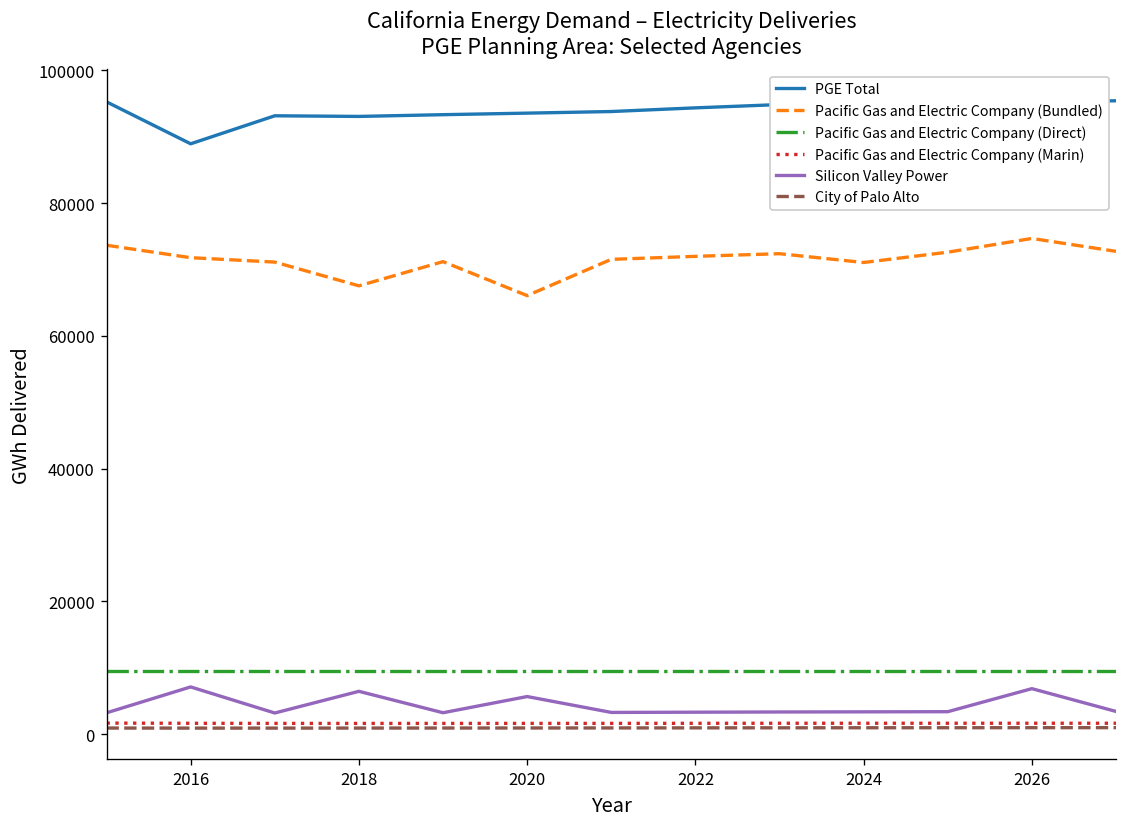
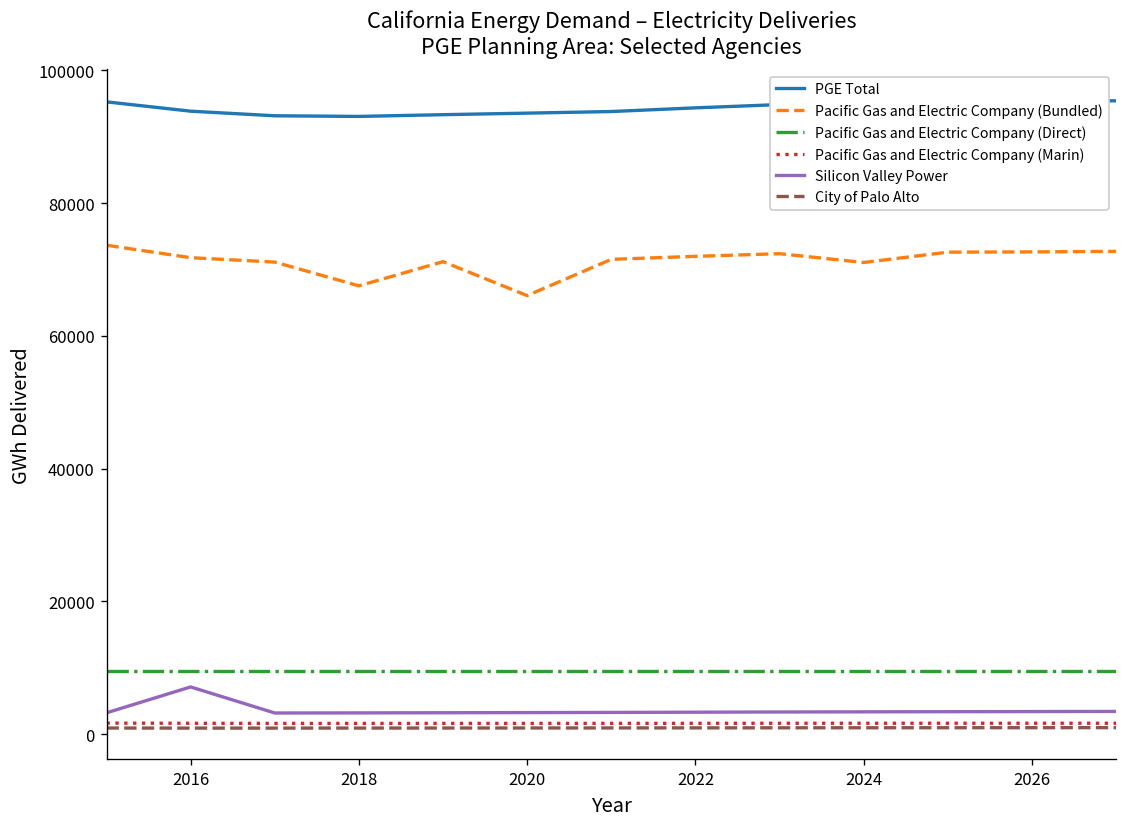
PGE Total, 2016: 89000 -> 94000
Silicon Valley Power, 2018: 6000 -> 3000
Silicon Valley Power, 2020: 6000 -> 3000
Pacific Gas and Electric Company (Bundled), 2026: 75000 -> 73000
Silicon Valley Power, 2026: 7000 -> 3000
